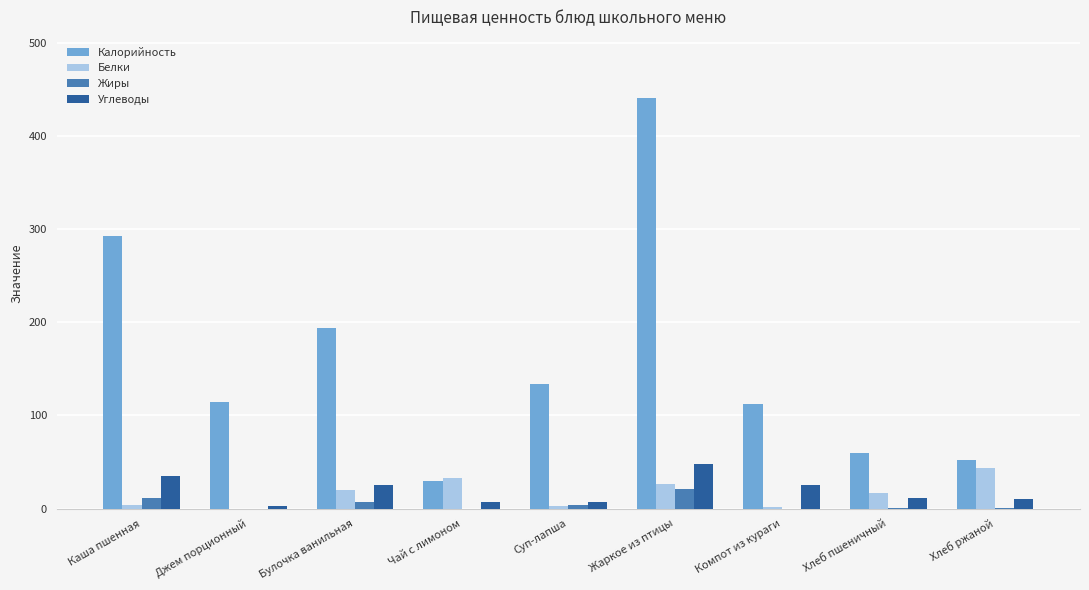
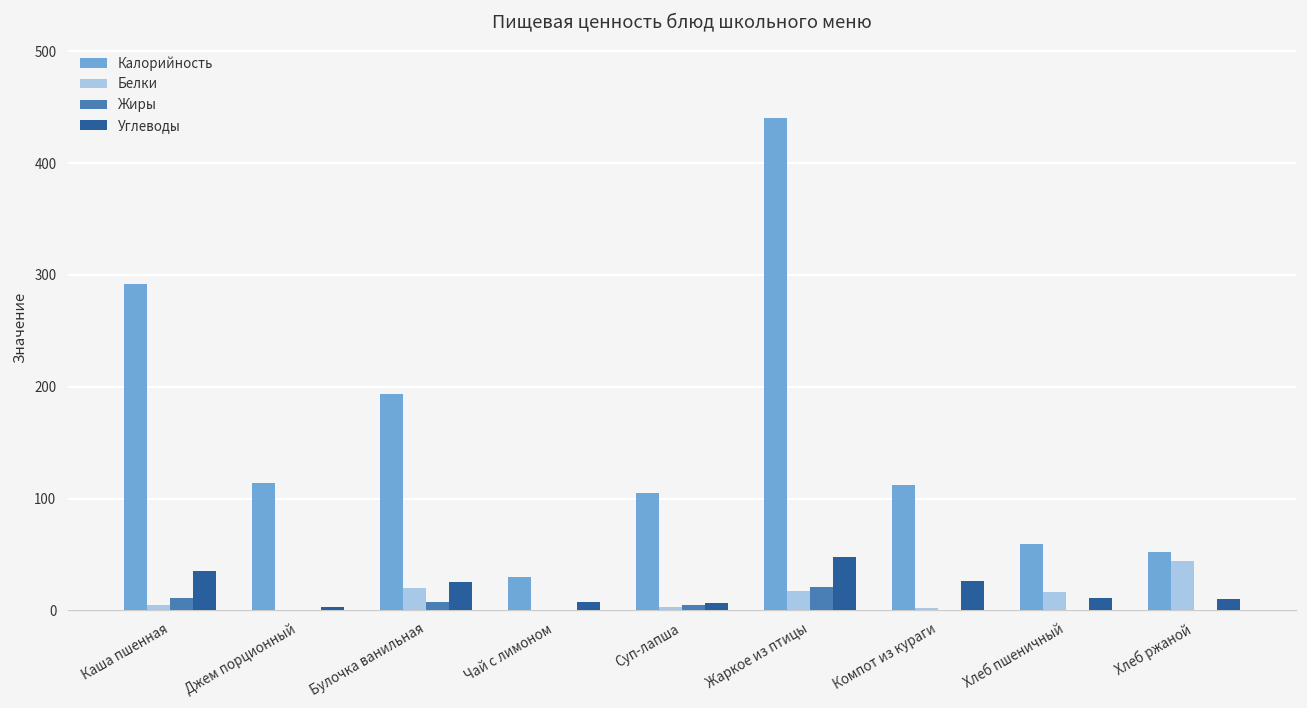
Белки, Чай с лимоном: 30 -> 0
Калорийность, Суп-лапша: 130 -> 110
Белки, Жаркое из птицы: 30 -> 20
